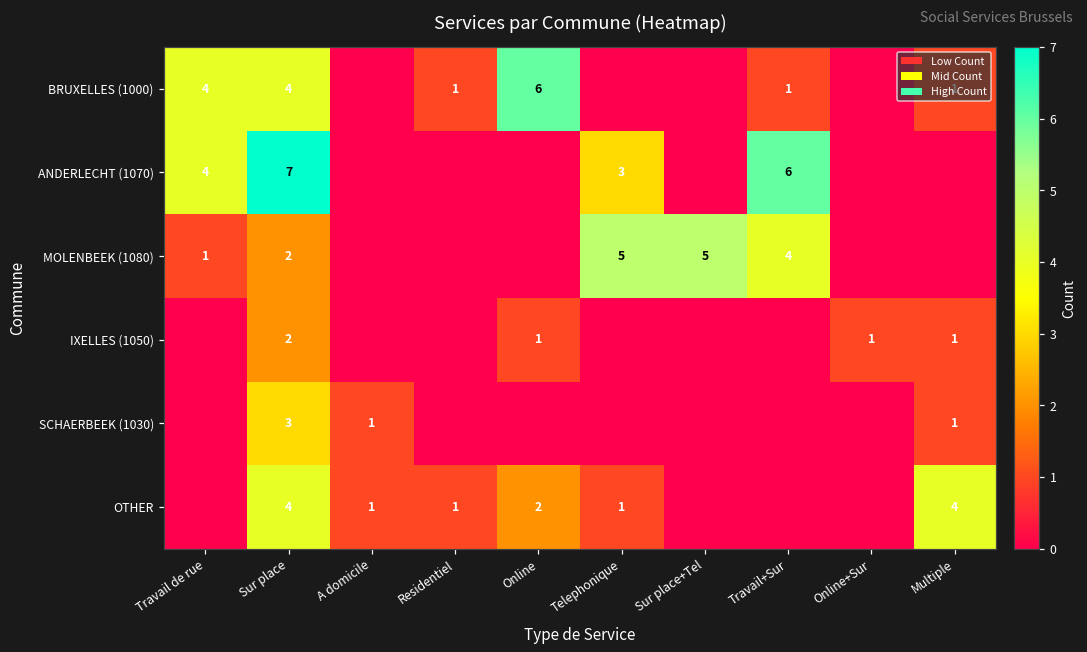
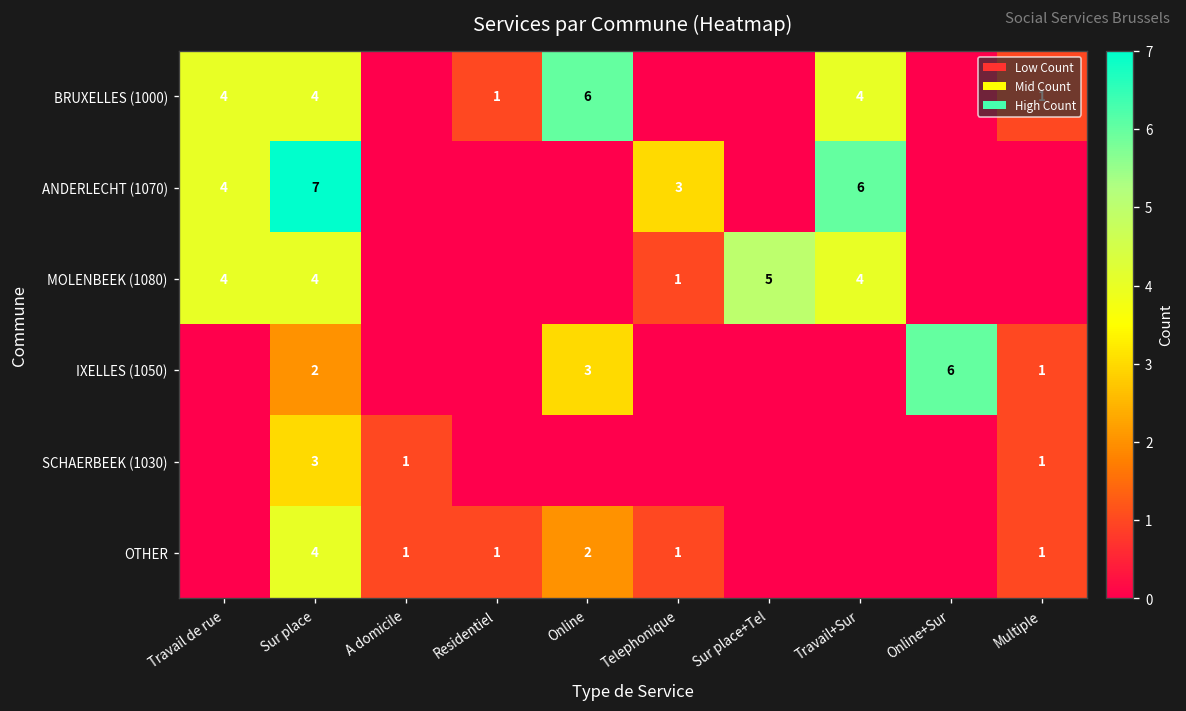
BRUXELLES (1000), Travail+Sur: 1 -> 4
MOLENBEEK (1080), Travail de rue: 1 -> 4
MOLENBEEK (1080), Sur place: 2 -> 4
MOLENBEEK (1080), Telephonique: 5 -> 1
IXELLES (1050), Online: 1 -> 3
IXELLES (1050), Online+Sur: 1 -> 6
OTHER, Multiple: 4 -> 1
